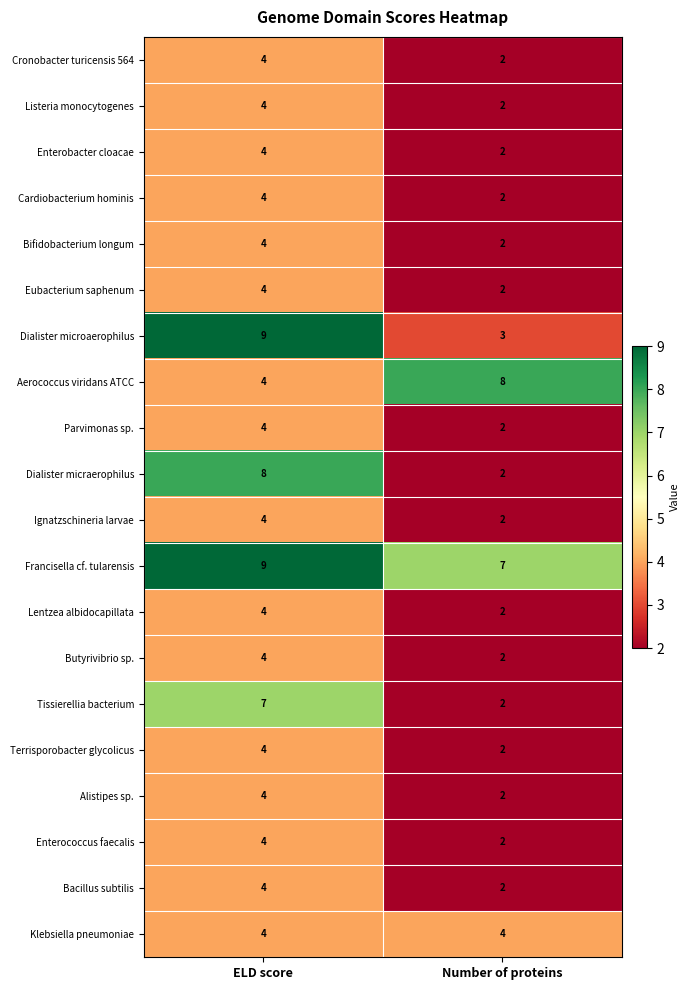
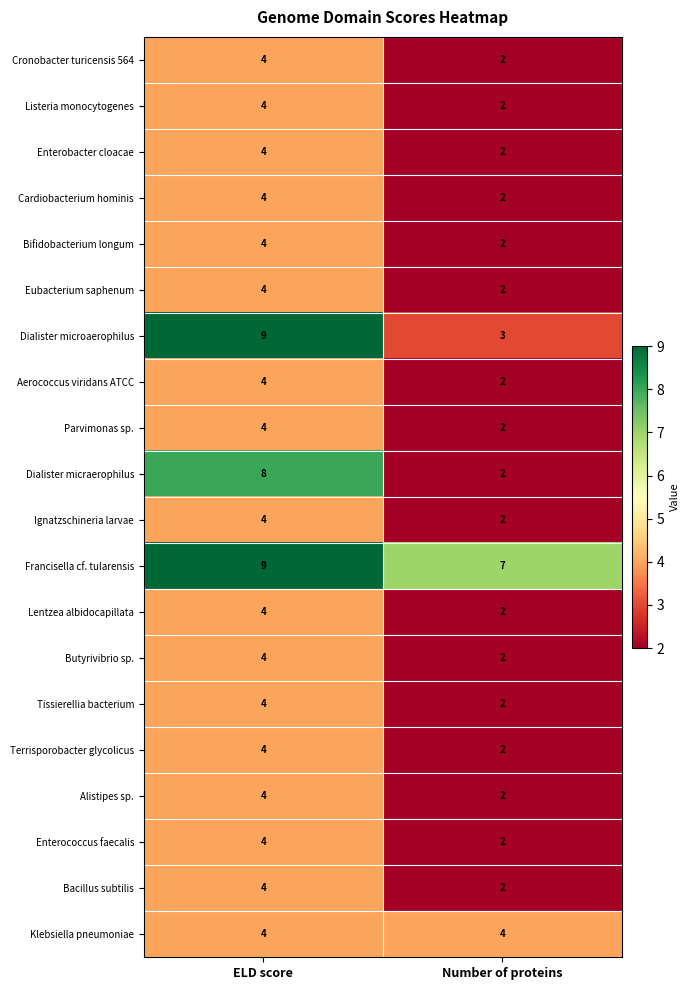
Aerococcus viridans ATCC, Number of proteins: 8 -> 2
Tissierellia bacterium, ELD score: 7 -> 4
